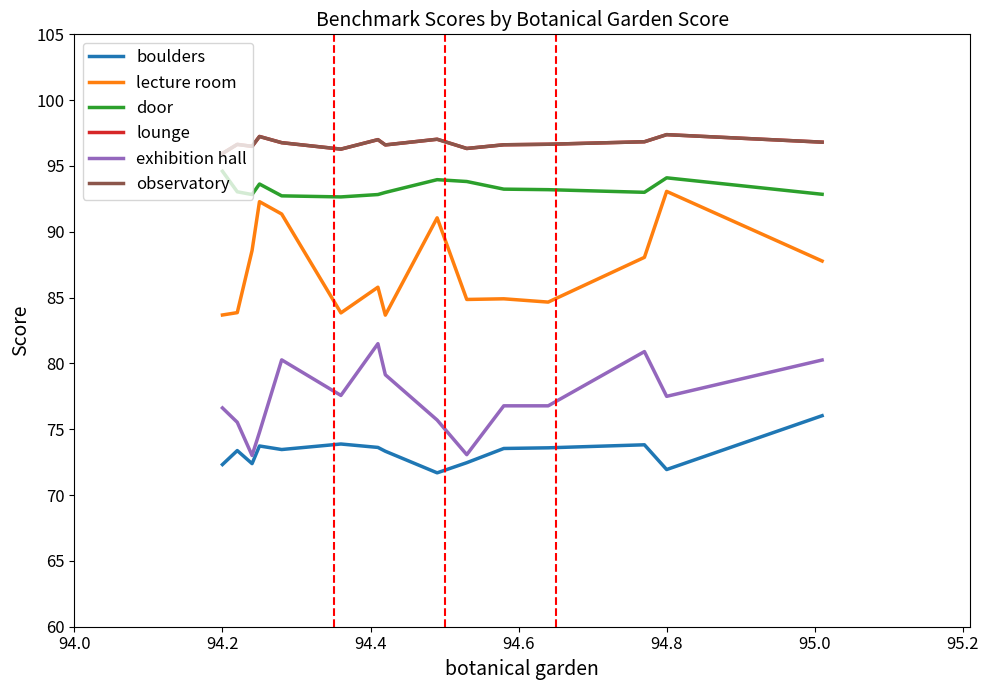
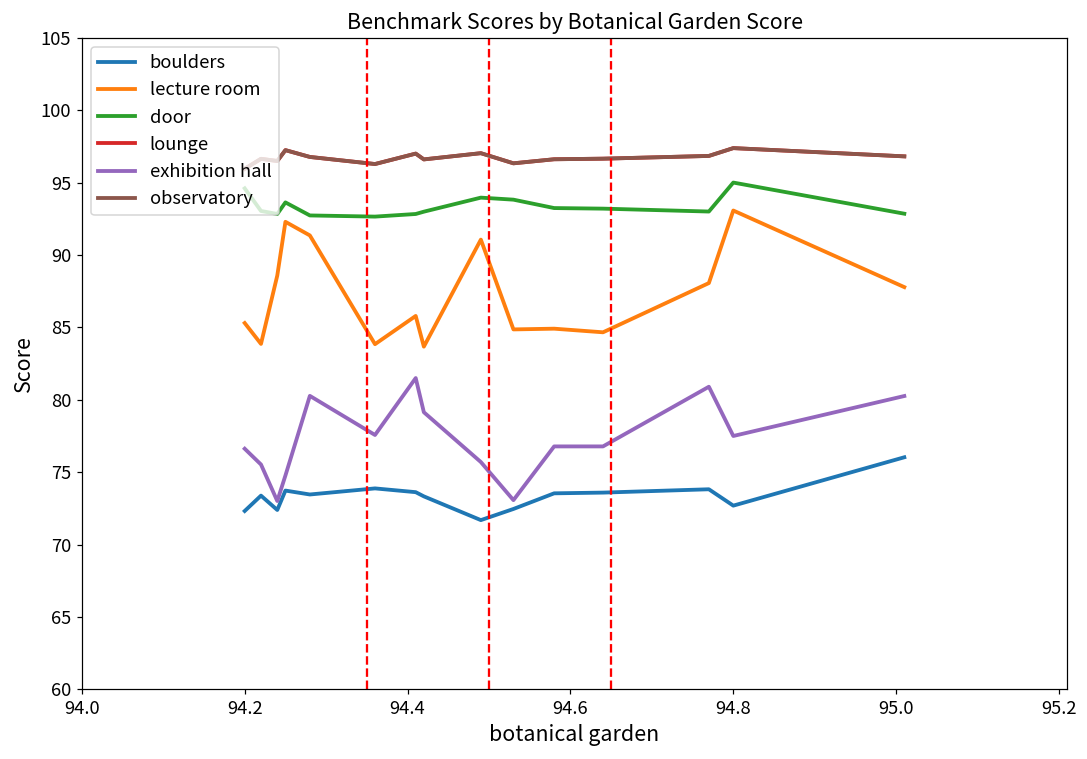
lecture room, 94.2: 83.7 -> 85.3
boulders, 94.8: 71.9 -> 72.7
door, 94.8: 94.1 -> 95.0
